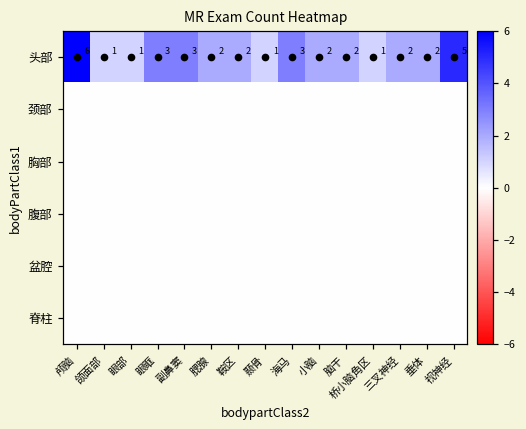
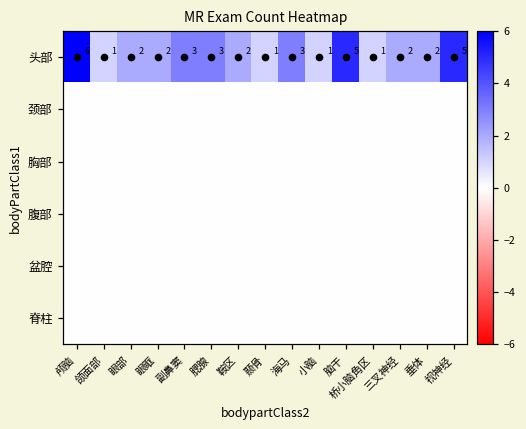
头部, 眼部: 1 -> 2
头部, 眼眶: 3 -> 2
头部, 腮腺: 2 -> 3
头部, 小脑: 2 -> 1
头部, 脑干: 2 -> 5
